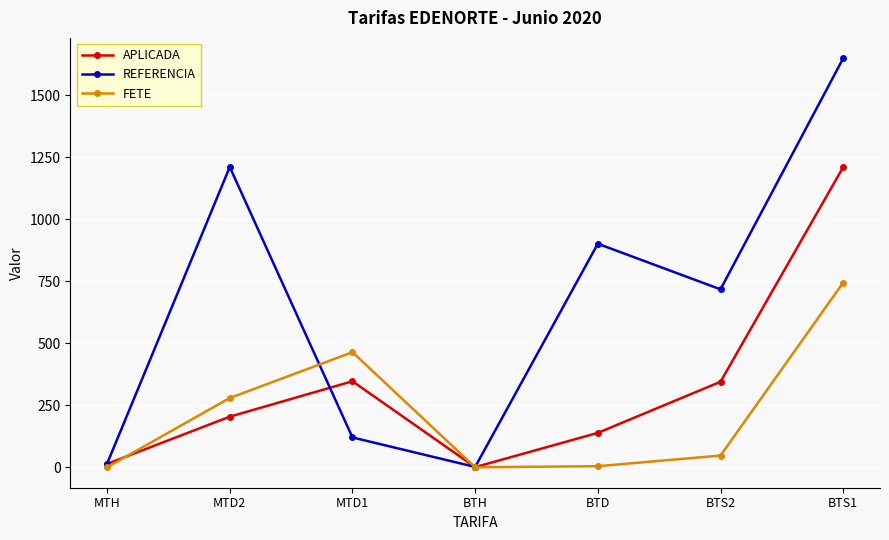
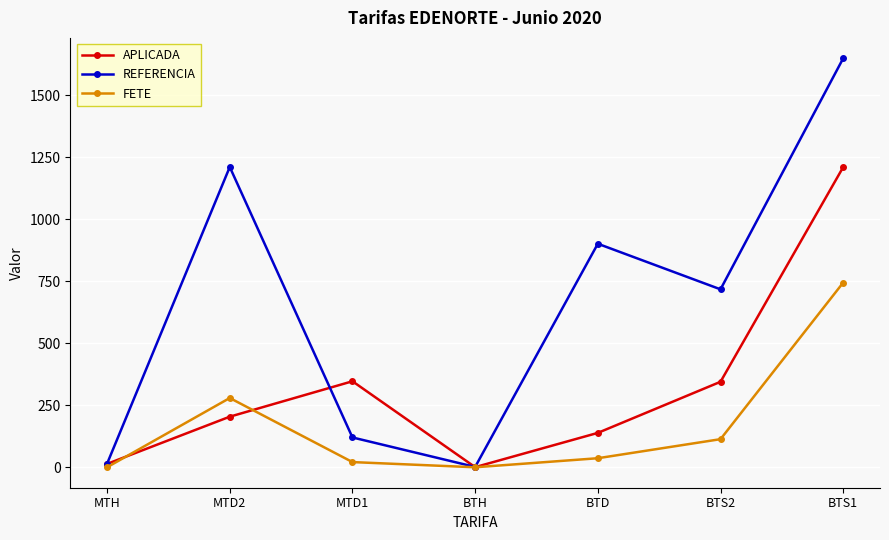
FETE, MTD1: 460 -> 20
FETE, BTD: 10 -> 40
FETE, BTS2: 50 -> 110
